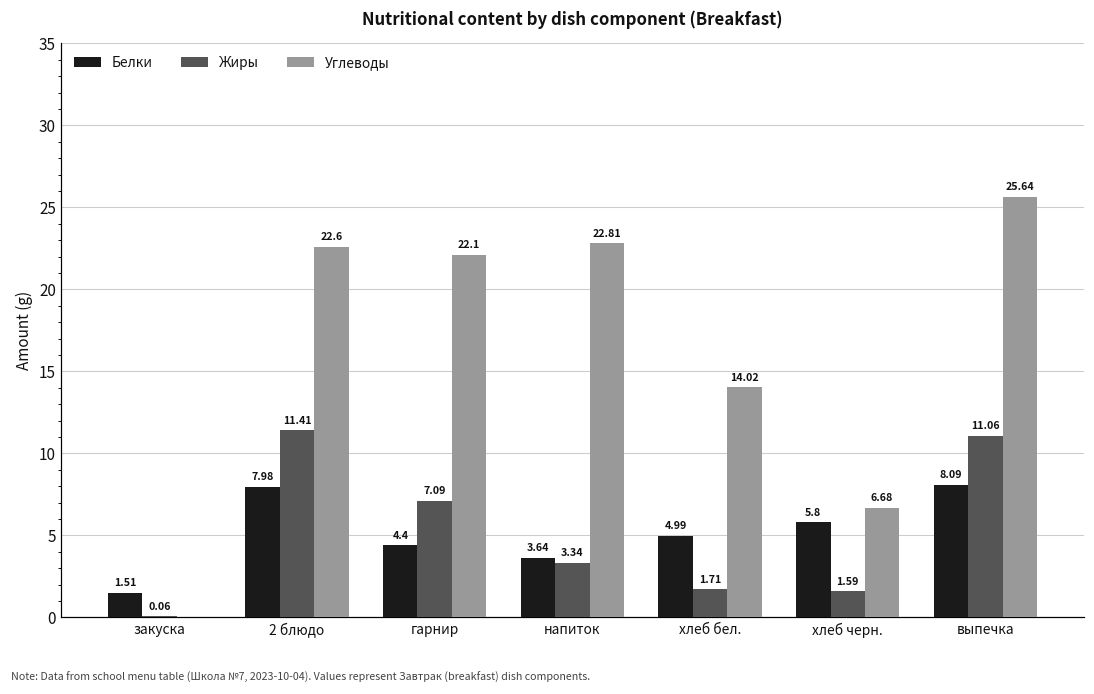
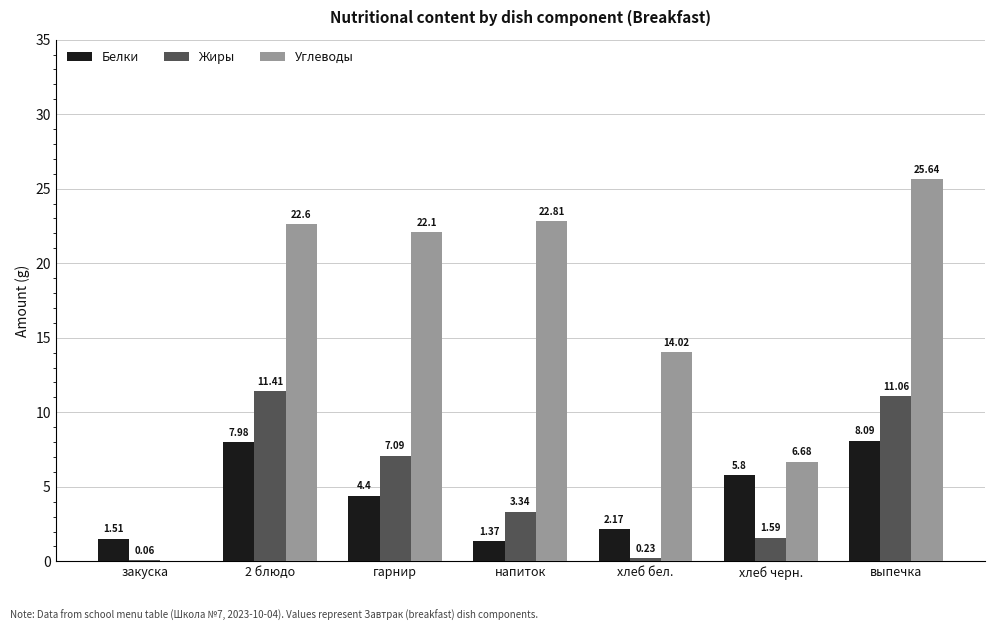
Белки, напиток: 3.64 -> 1.37
Белки, хлеб бел.: 4.99 -> 2.17
Жиры, хлеб бел.: 1.71 -> 0.23
